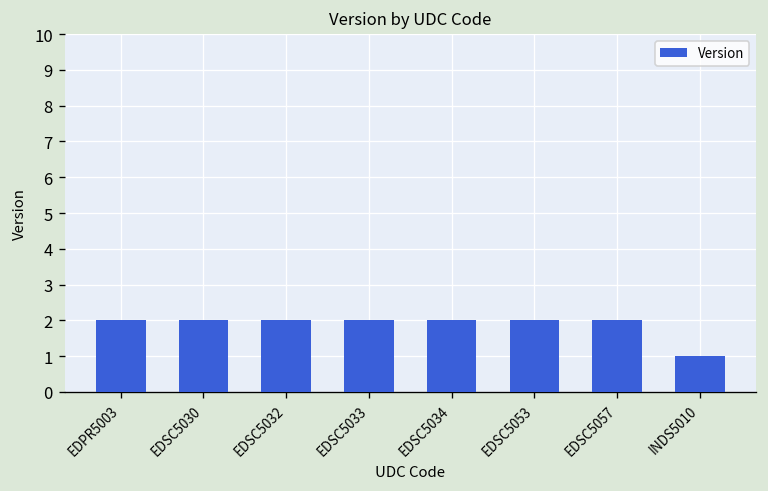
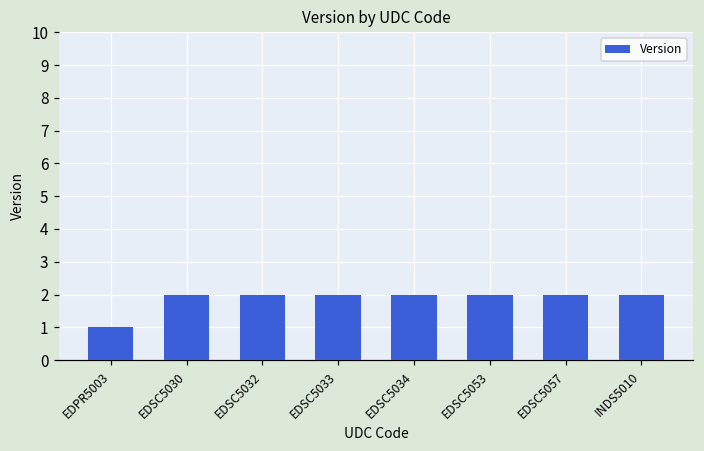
EDPR5003: 2 -> 1
INDS5010: 1 -> 2
